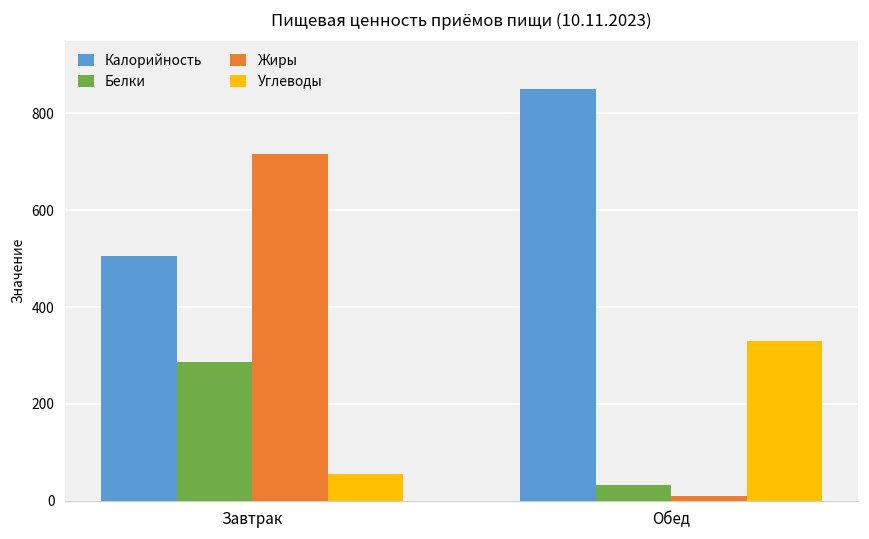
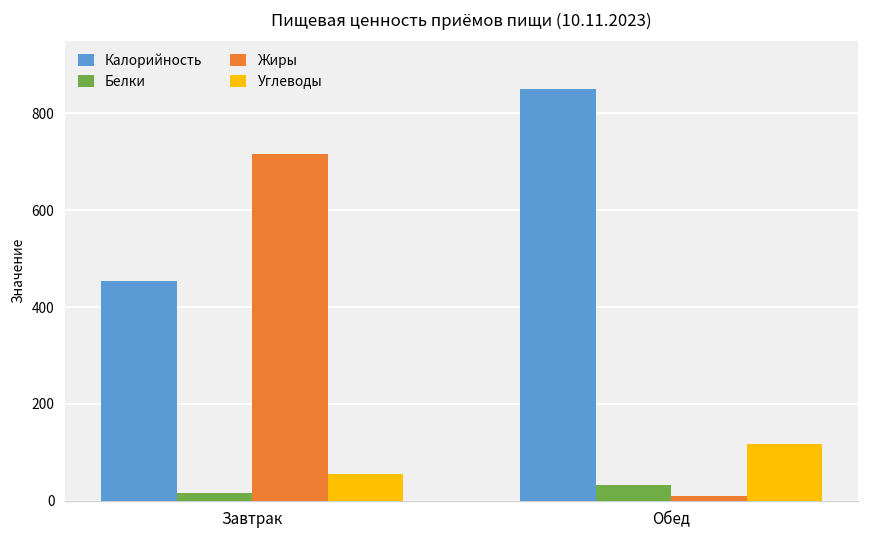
Калорийность, Завтрак: 500 -> 450
Белки, Завтрак: 290 -> 20
Углеводы, Обед: 330 -> 120
